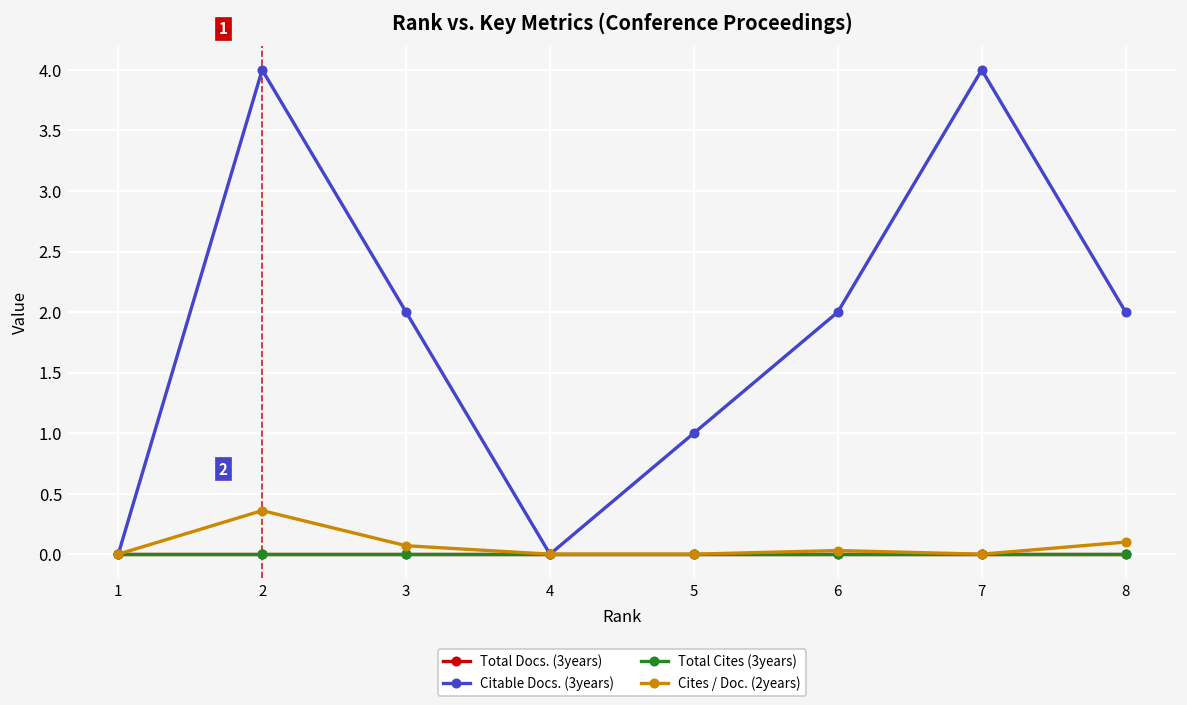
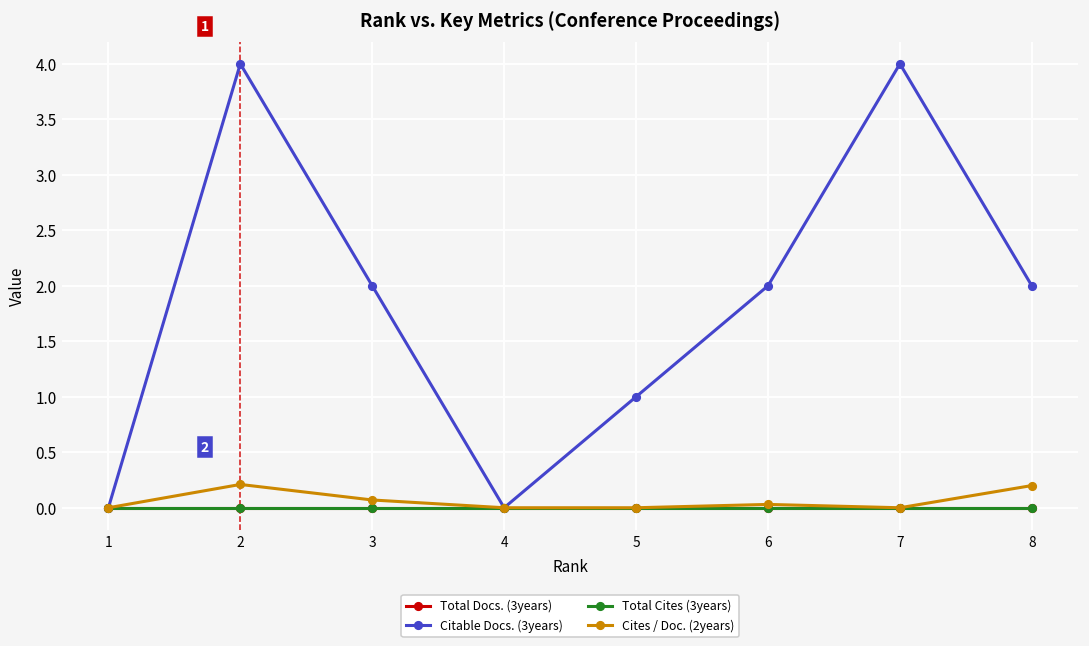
Cites / Doc. (2years), 2: 0.36 -> 0.21
Cites / Doc. (2years), 8: 0.1 -> 0.2
